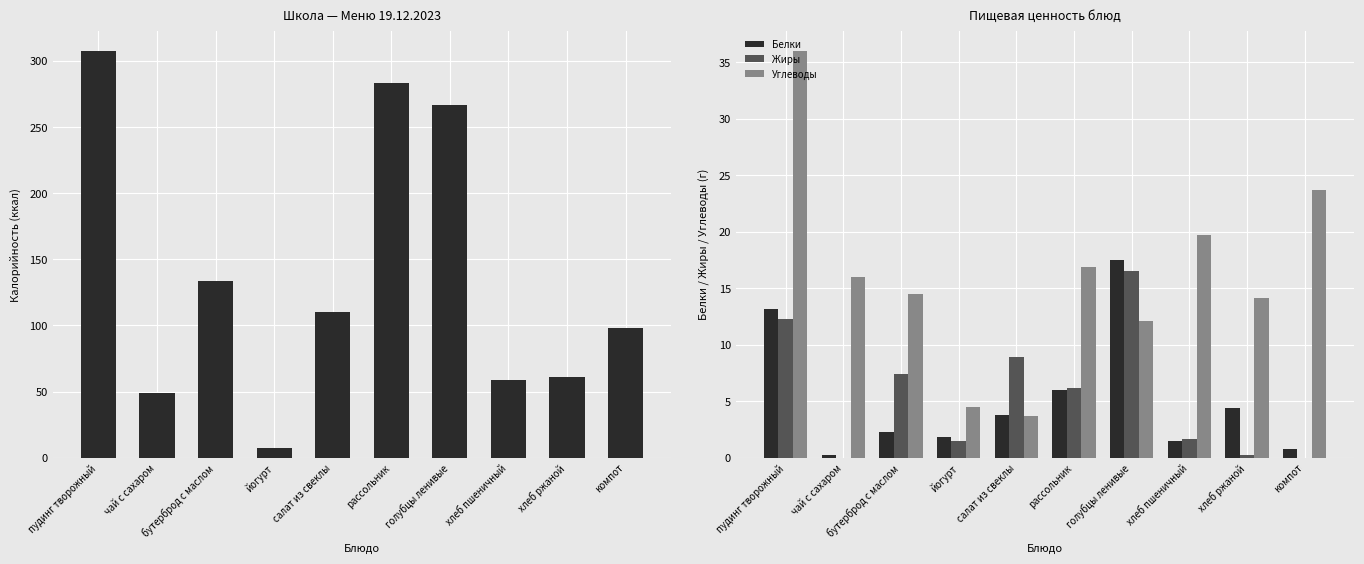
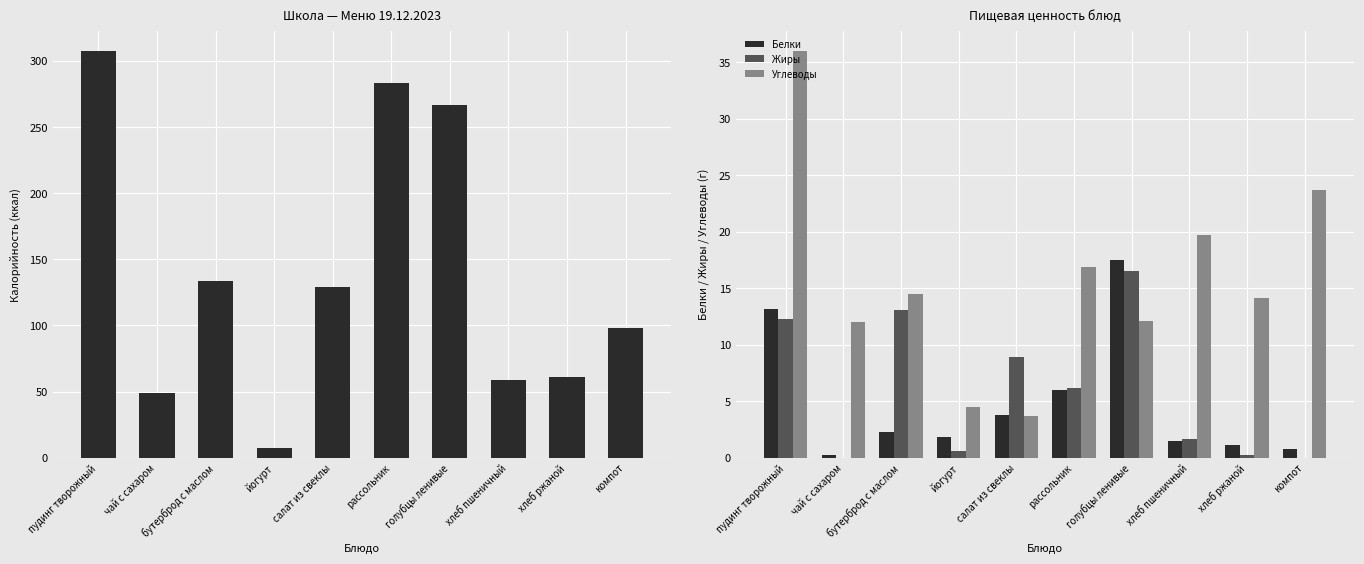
Школа — Меню 19.12.2023, салат из свеклы: 110 -> 129
Пищевая ценность блюд, Углеводы, чай с сахаром: 16 -> 12
Пищевая ценность блюд, Жиры, бутерброд с маслом: 7.4 -> 13.1
Пищевая ценность блюд, Жиры, йогурт: 1.5 -> 0.6
Пищевая ценность блюд, Белки, хлеб ржаной: 4.4 -> 1.1
